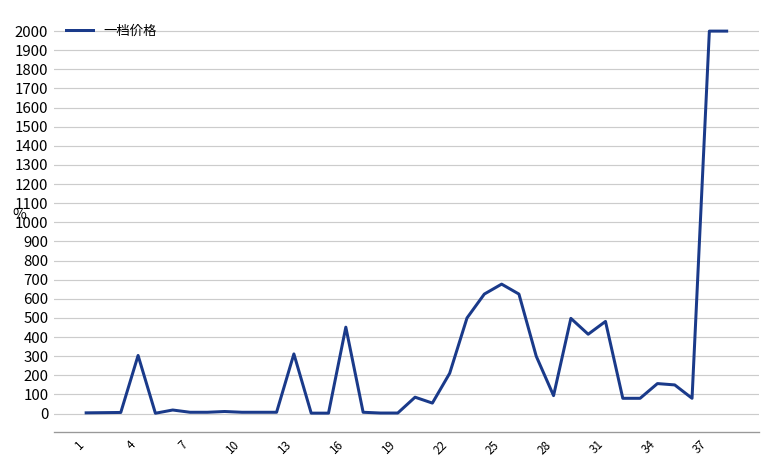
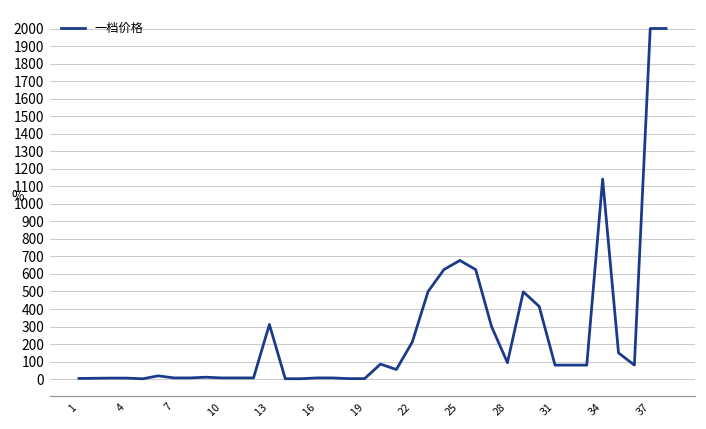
4: 300 -> 10
16: 450 -> 10
31: 480 -> 80
34: 160 -> 1140
